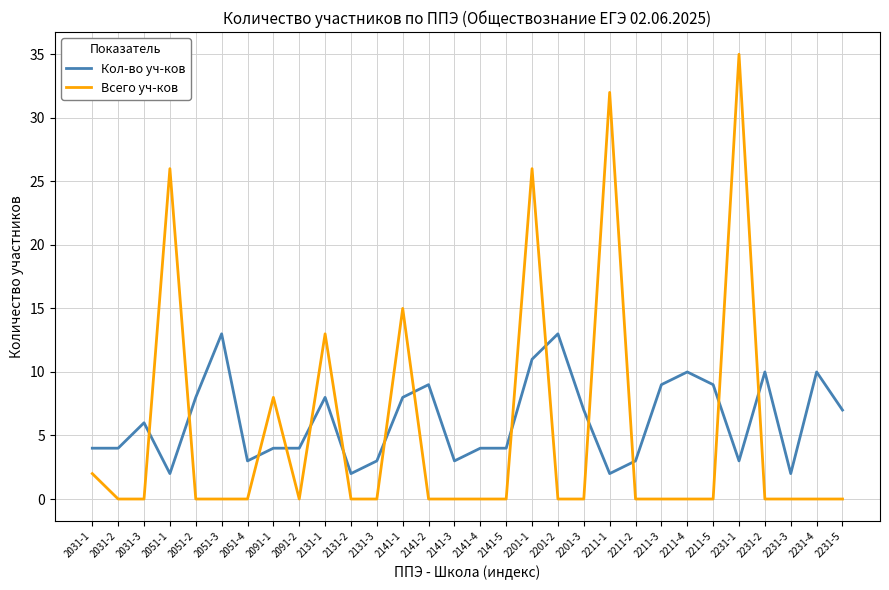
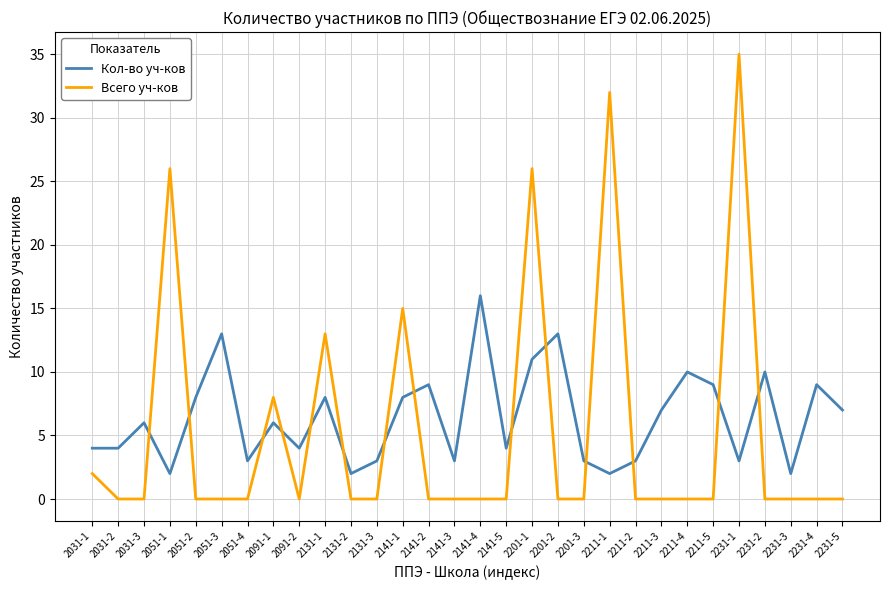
Кол-во уч-ков, 2091-1: 4 -> 6
Кол-во уч-ков, 2141-4: 4 -> 16
Кол-во уч-ков, 2201-3: 7 -> 3
Кол-во уч-ков, 2211-3: 9 -> 7
Кол-во уч-ков, 2231-4: 10 -> 9
